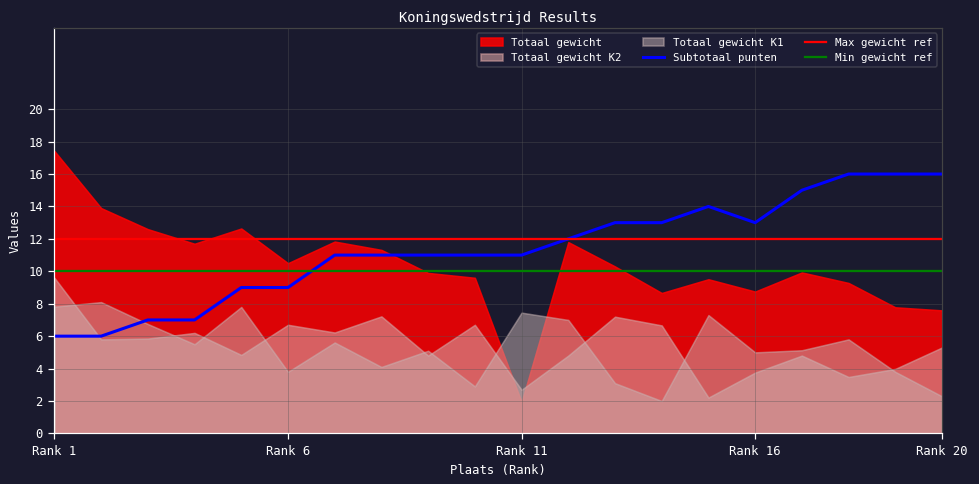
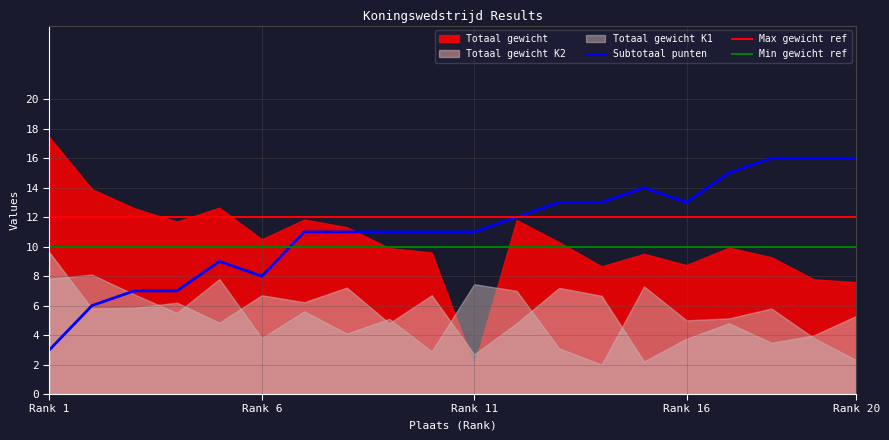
Subtotaal punten, Rank 1: 6 -> 3
Subtotaal punten, Rank 6: 9 -> 8
